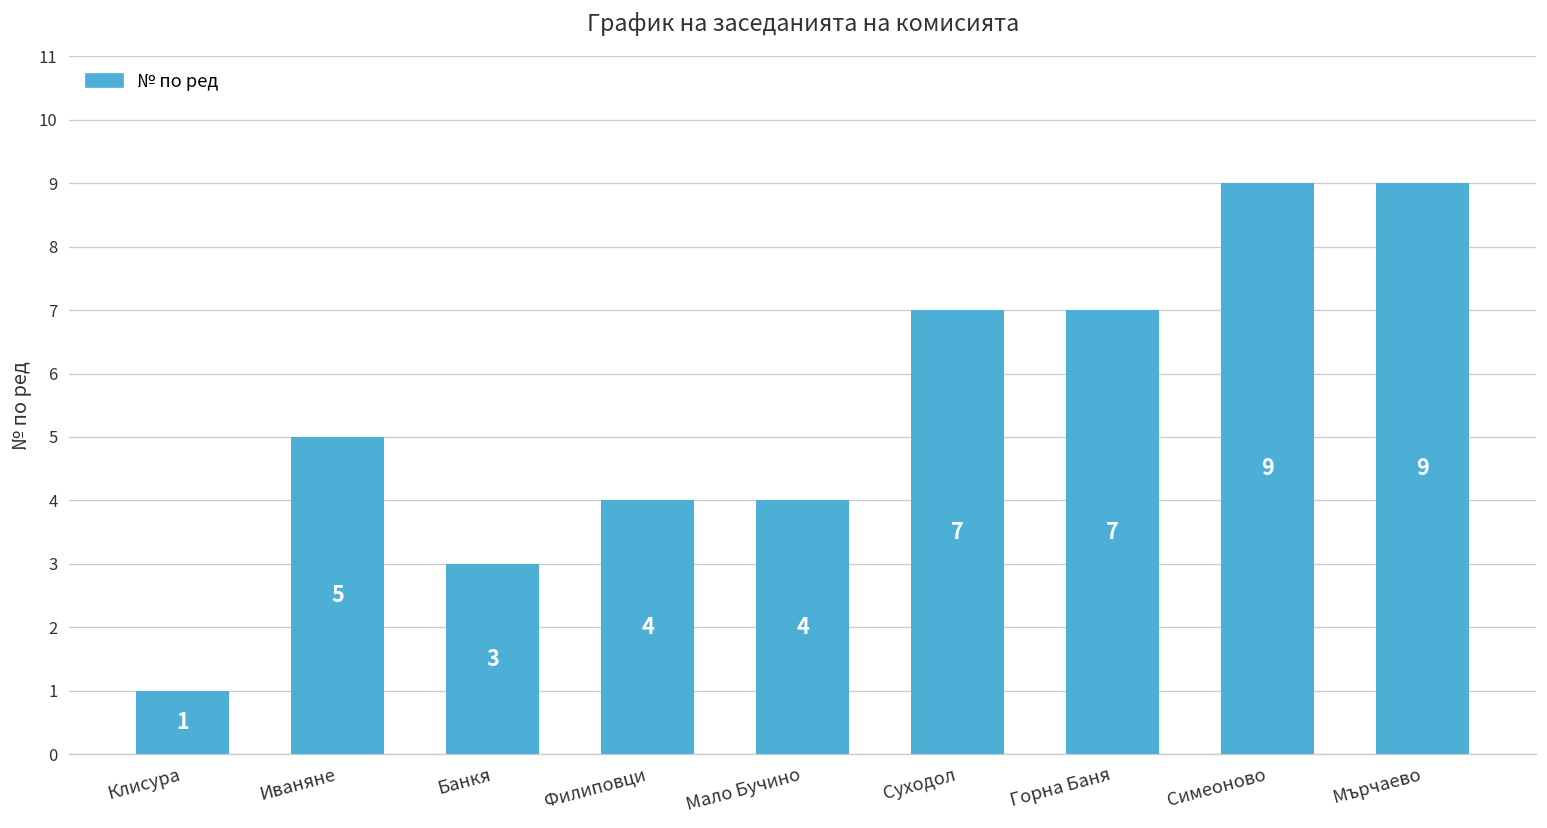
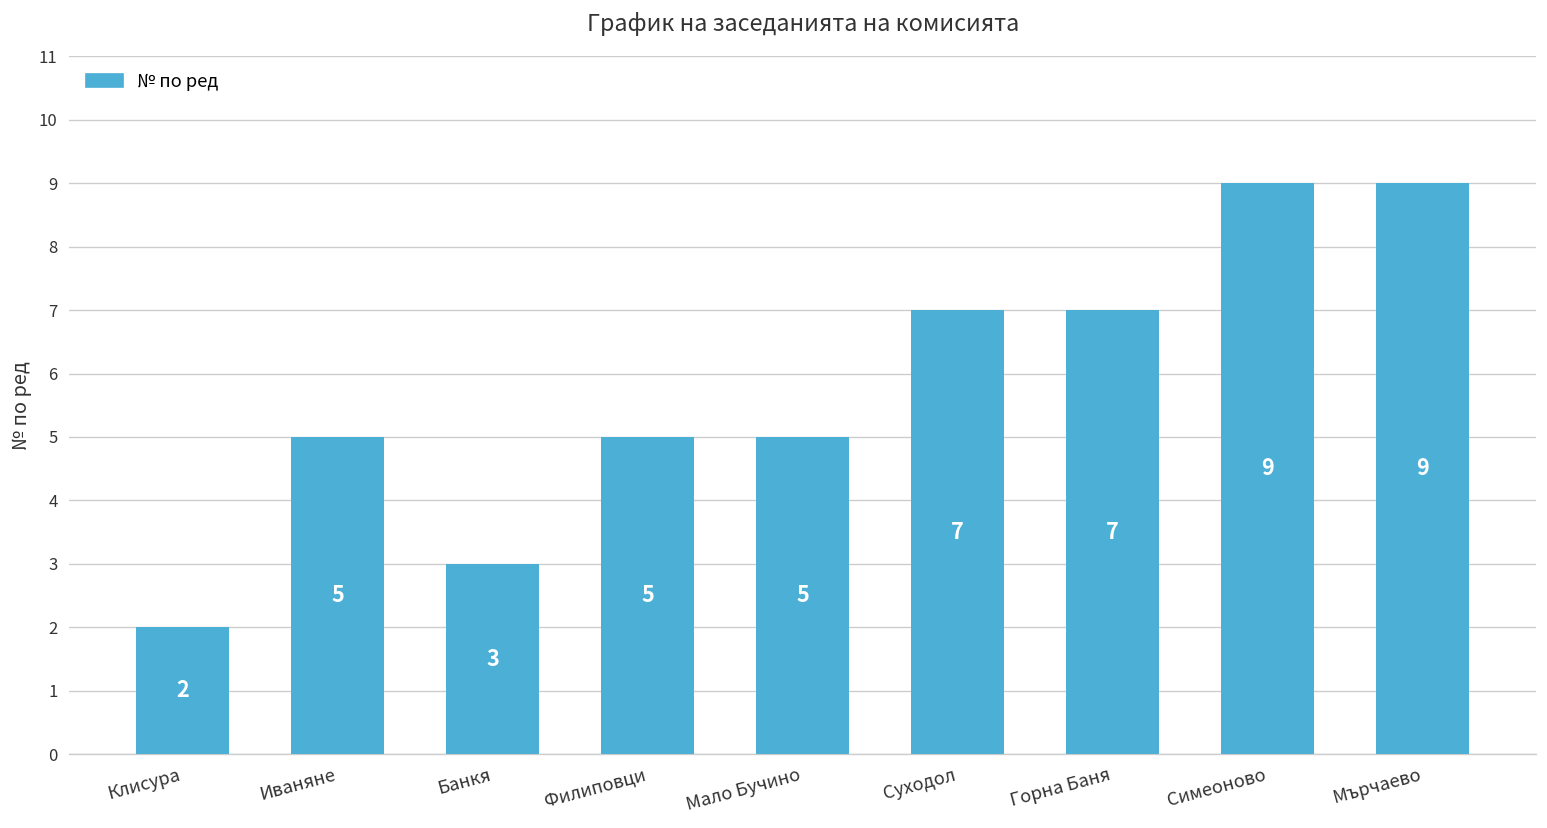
Клисура: 1 -> 2
Филиповци: 4 -> 5
Мало Бучино: 4 -> 5
